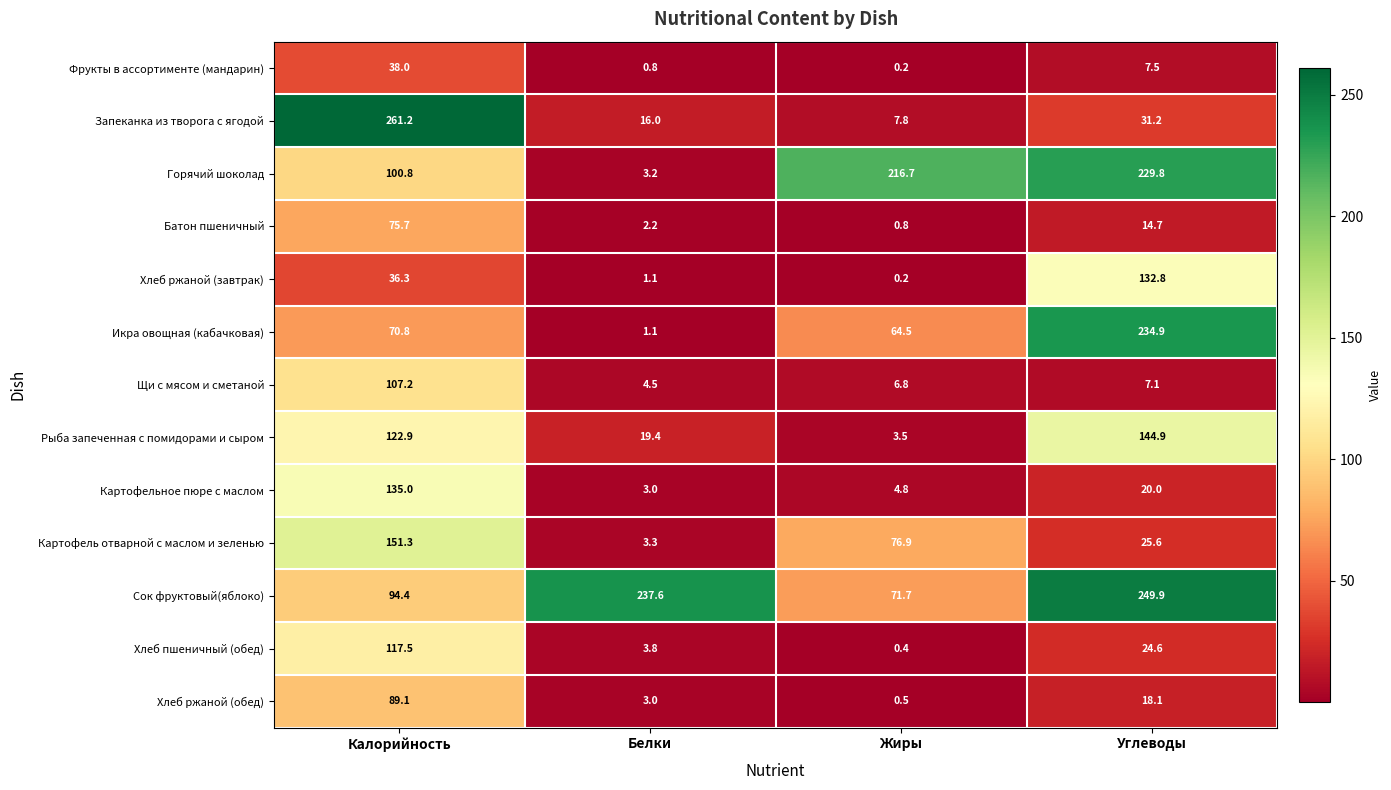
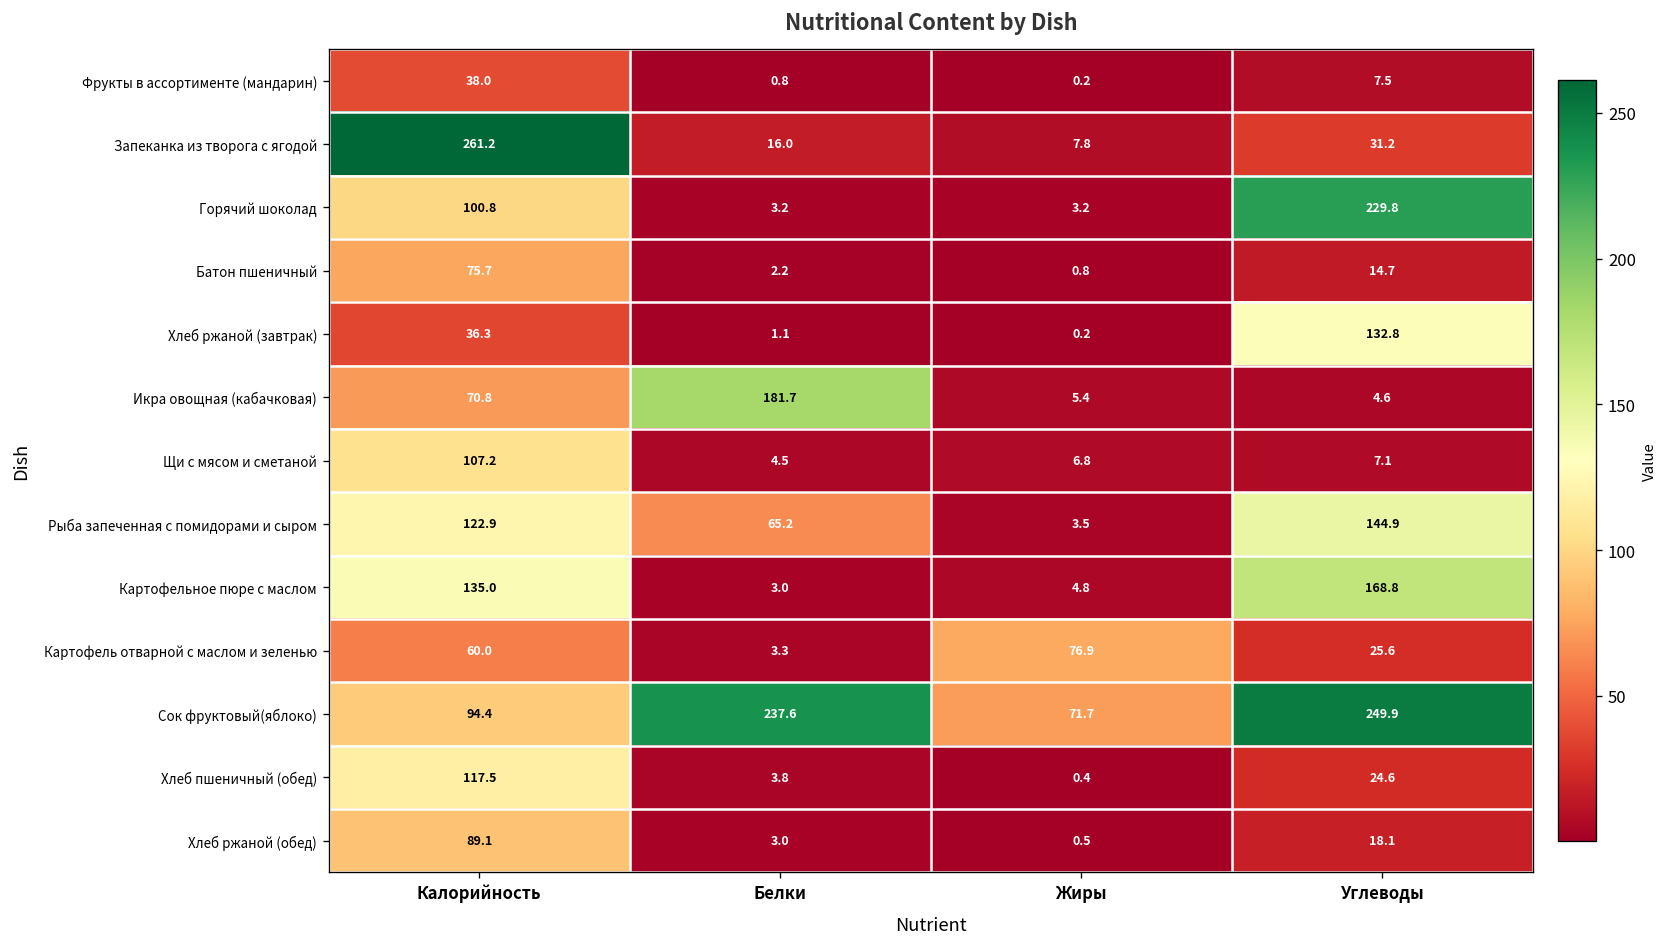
Горячий шоколад, Жиры: 216.7 -> 3.2
Икра овощная (кабачковая), Белки: 1.1 -> 181.7
Икра овощная (кабачковая), Жиры: 64.5 -> 5.4
Икра овощная (кабачковая), Углеводы: 234.9 -> 4.6
Рыба запеченная с помидорами и сыром, Белки: 19.4 -> 65.2
Картофельное пюре с маслом, Углеводы: 20.0 -> 168.8
Картофель отварной с маслом и зеленью, Калорийность: 151.3 -> 60.0
